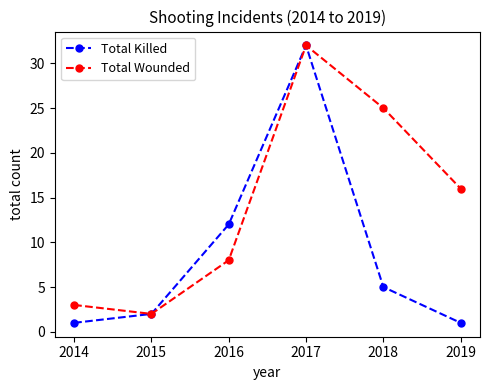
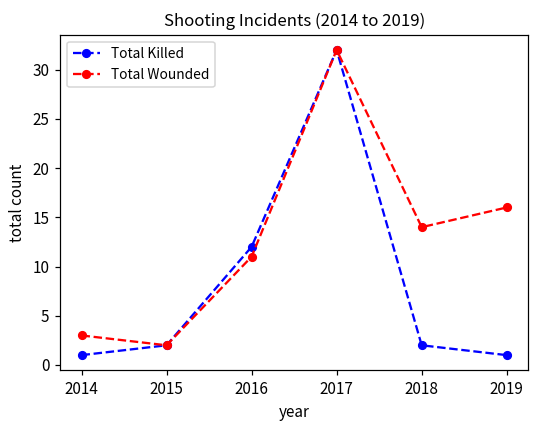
Total Wounded, 2016: 8 -> 11
Total Killed, 2018: 5 -> 2
Total Wounded, 2018: 25 -> 14
